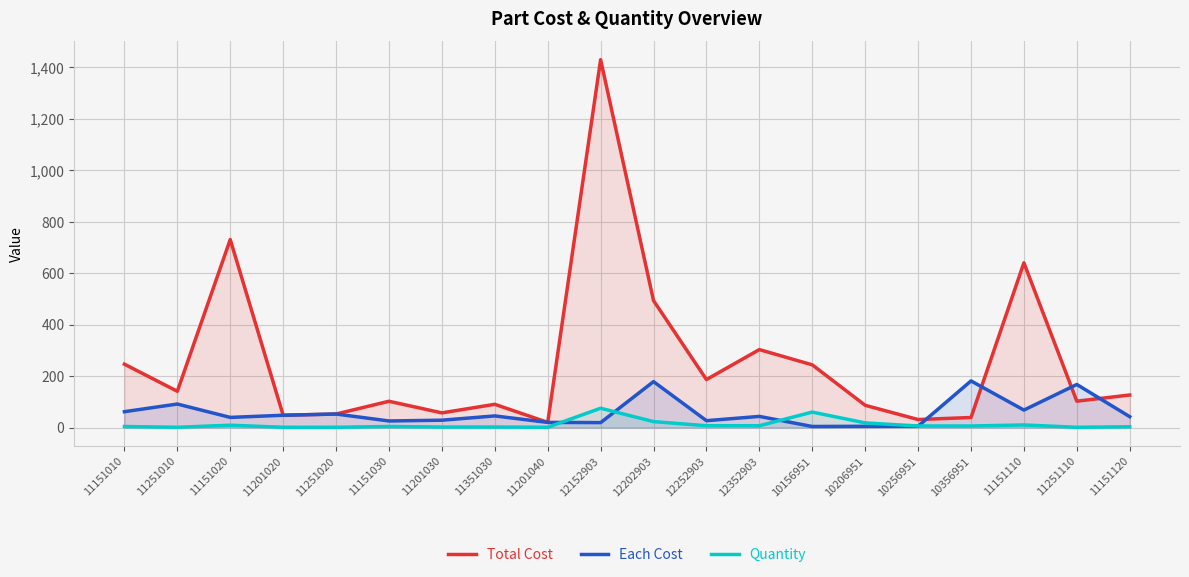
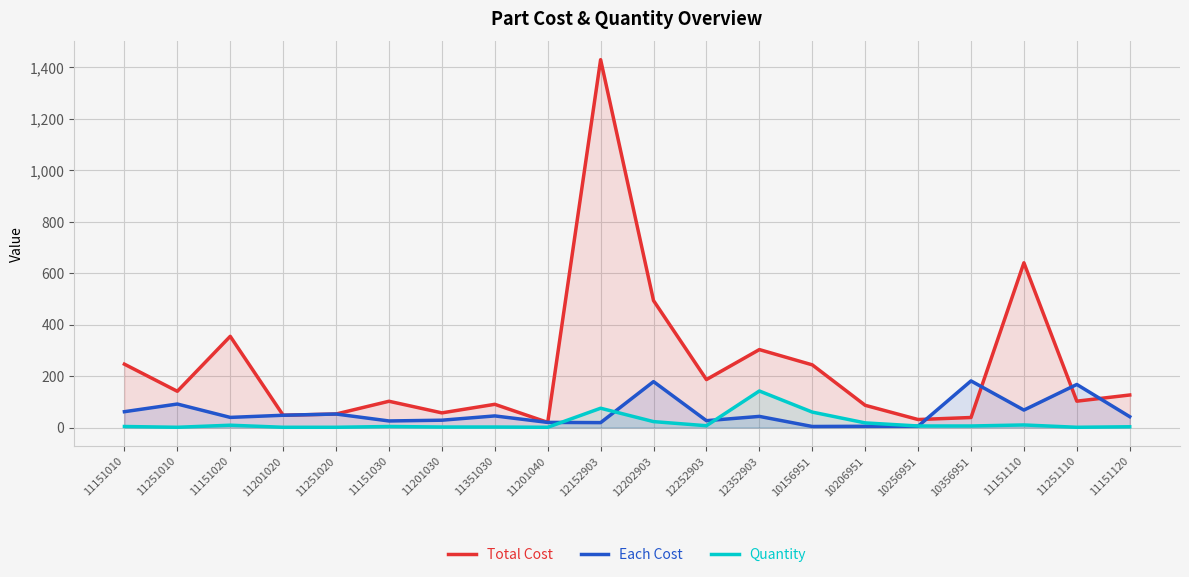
Total Cost, 11151020: 730 -> 350
Quantity, 12352903: 10 -> 140
